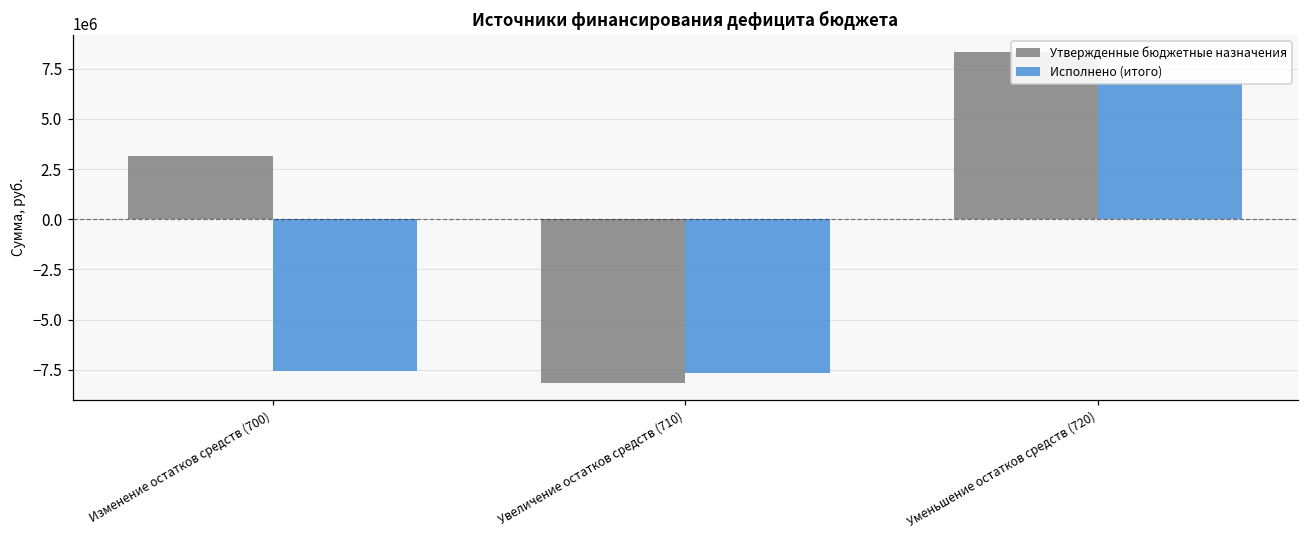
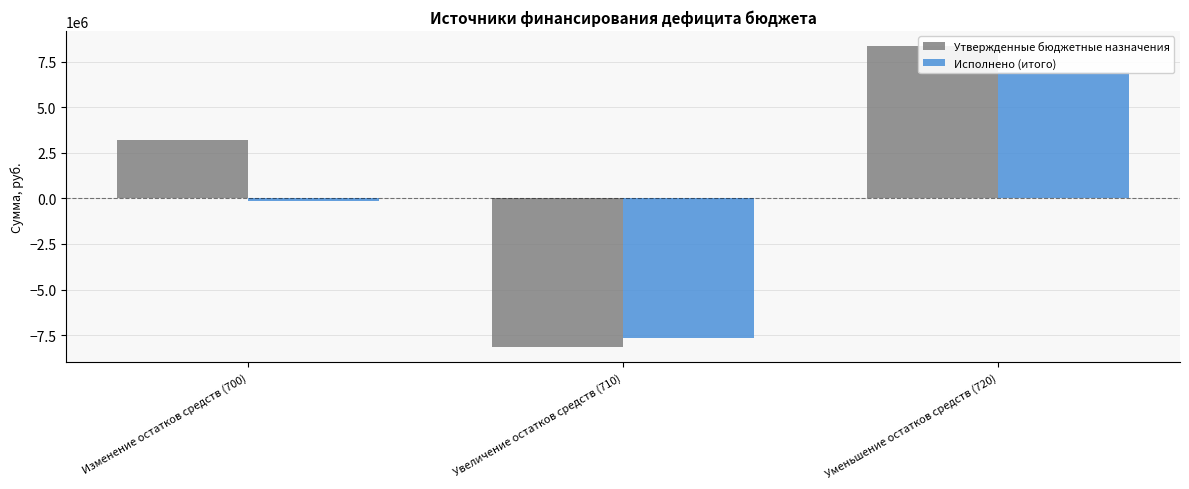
Исполнено (итого), Изменение остатков средств (700): -7600000 -> -100000
